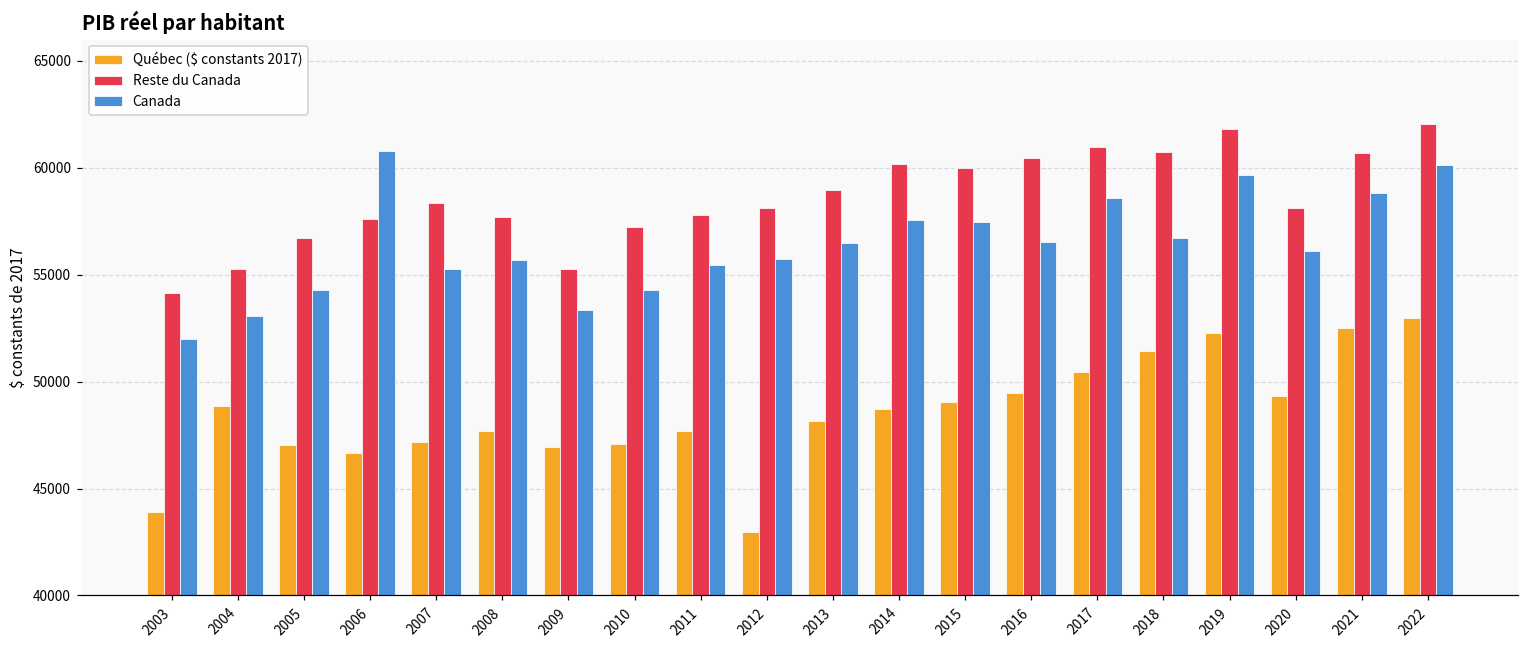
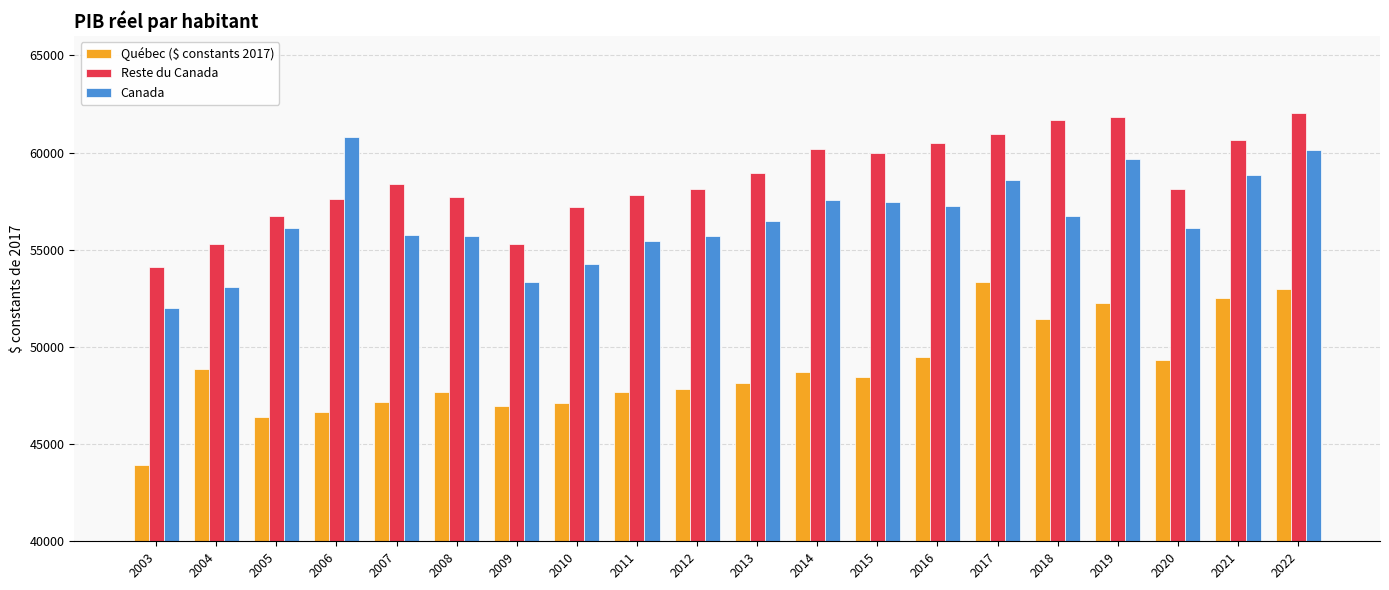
Québec ($ constants 2017), 2005: 47000 -> 46400
Canada, 2005: 54300 -> 56100
Canada, 2007: 55300 -> 55800
Québec ($ constants 2017), 2012: 43000 -> 47800
Québec ($ constants 2017), 2015: 49000 -> 48400
Canada, 2016: 56500 -> 57300
Québec ($ constants 2017), 2017: 50400 -> 53400
Reste du Canada, 2018: 60700 -> 61700
